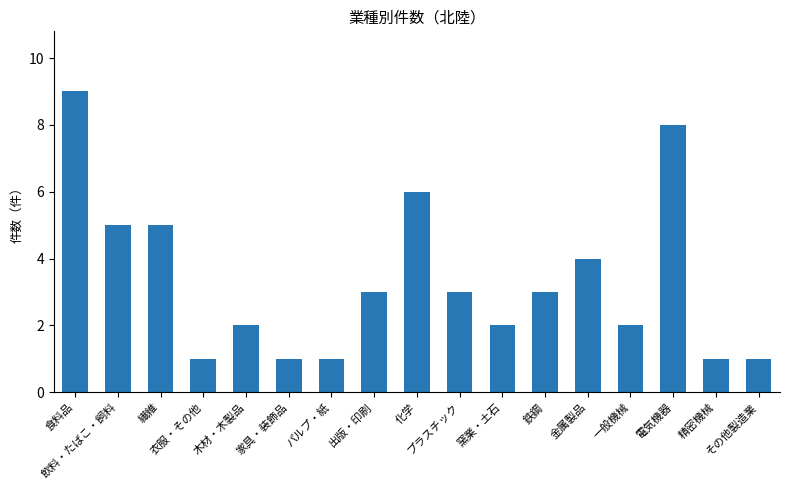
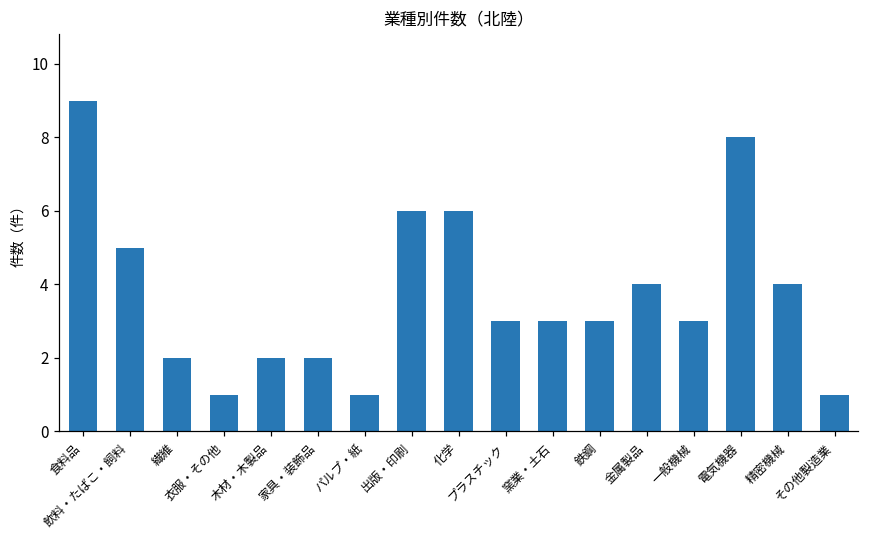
繊維: 5 -> 2
家具・装飾品: 1 -> 2
出版・印刷: 3 -> 6
窯業・土石: 2 -> 3
一般機械: 2 -> 3
精密機械: 1 -> 4
